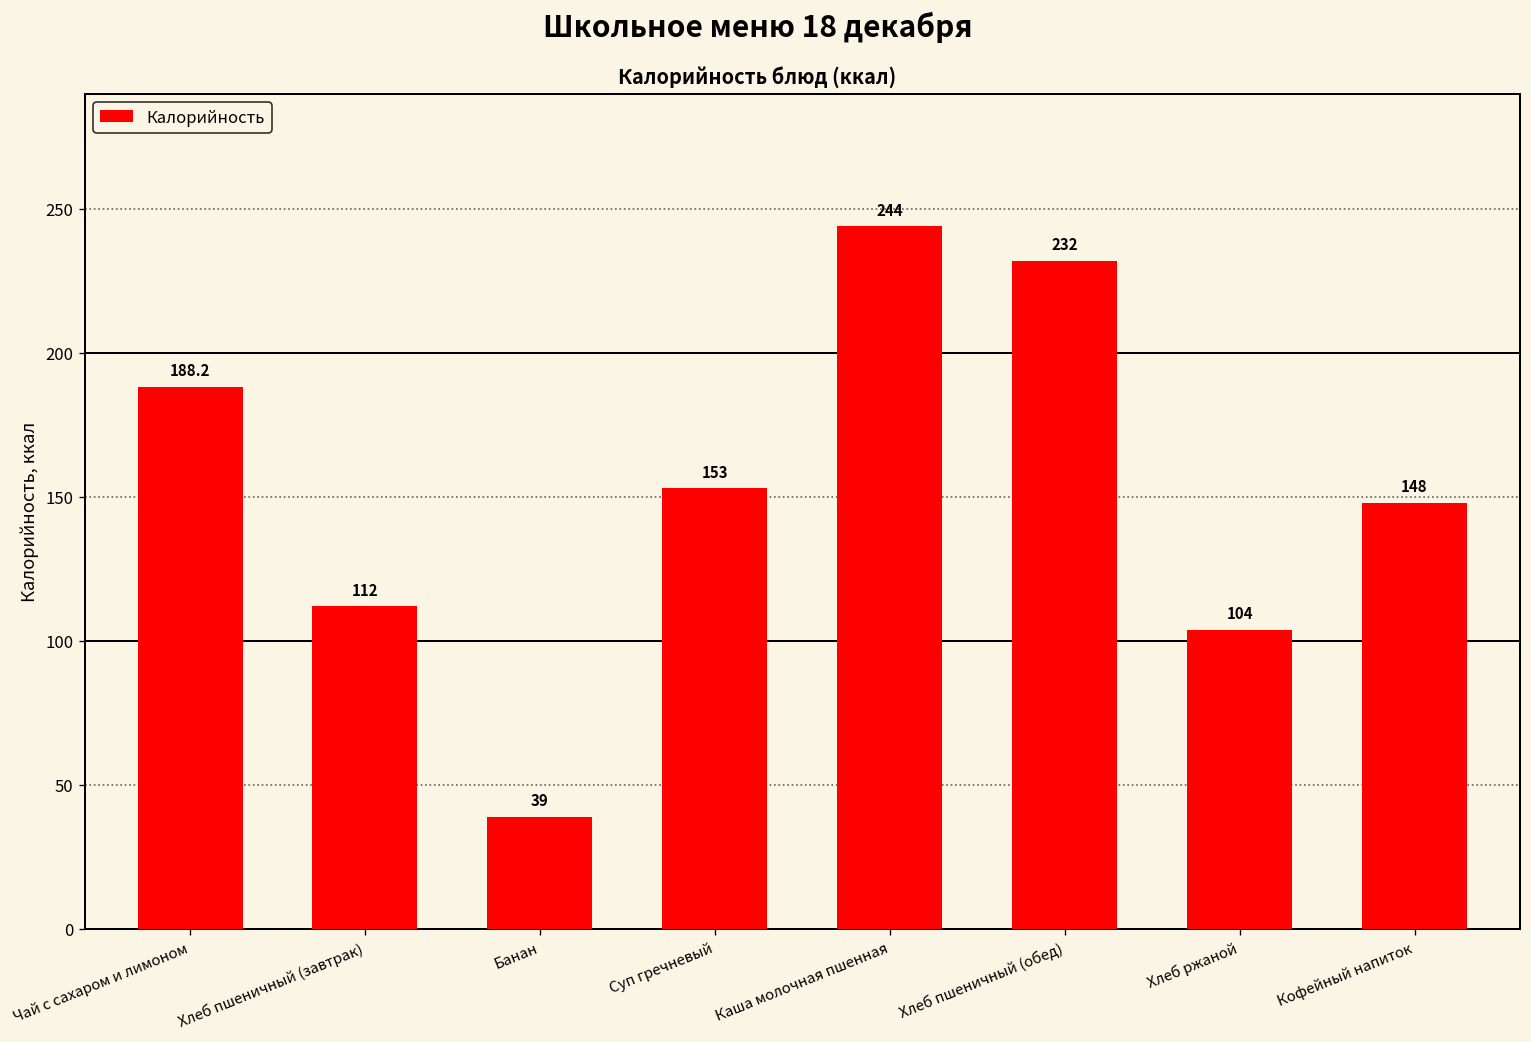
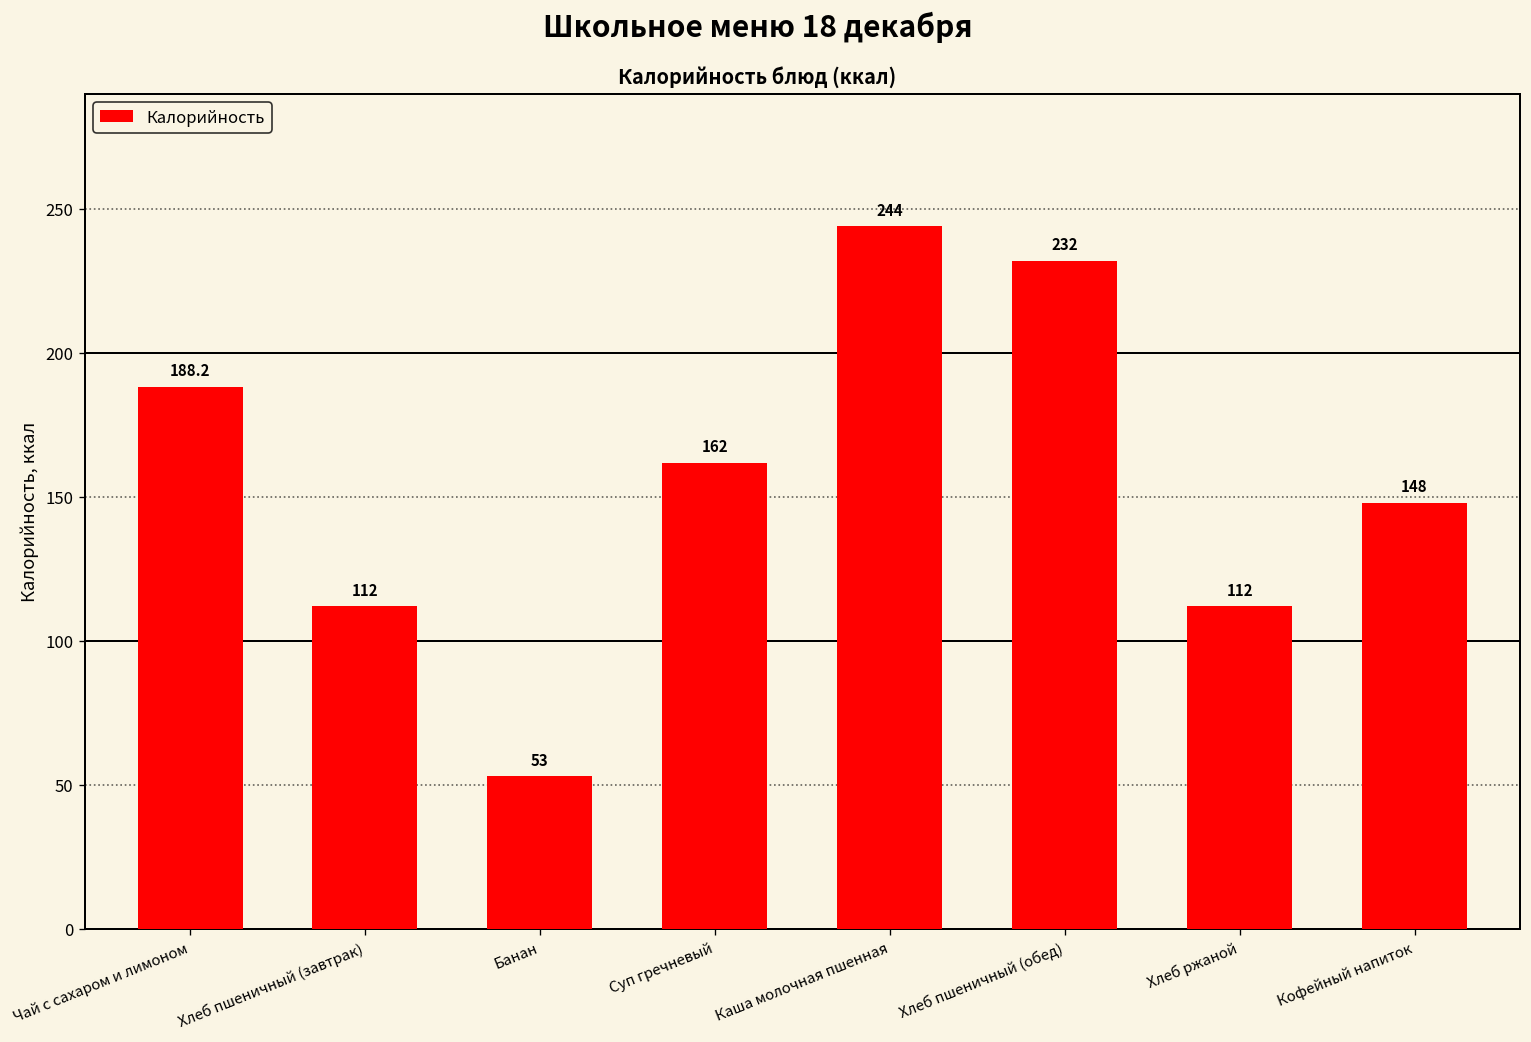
Банан: 39 -> 53
Суп гречневый: 153 -> 162
Хлеб ржаной: 104 -> 112
